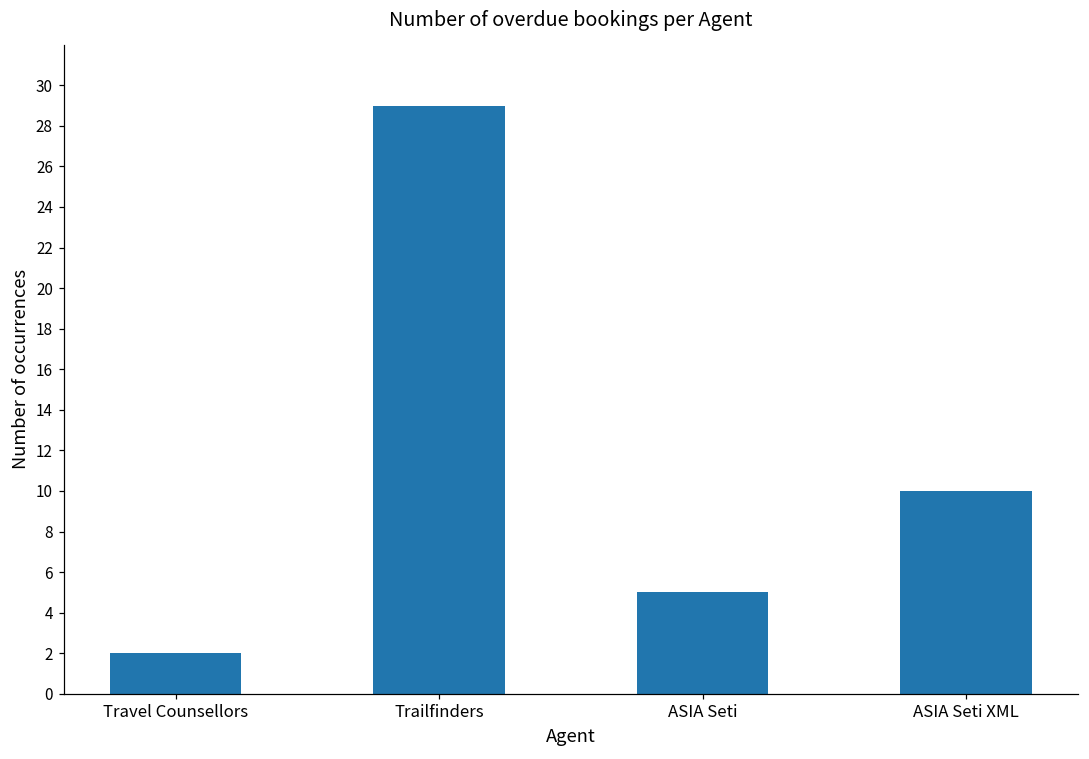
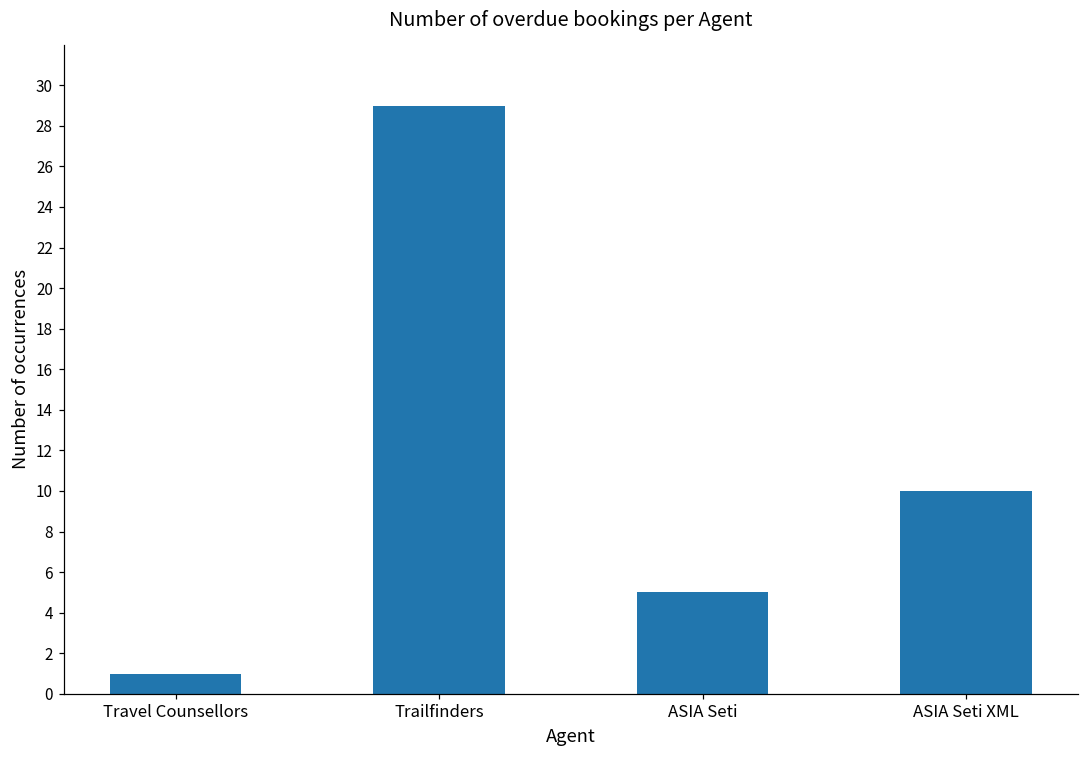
Travel Counsellors: 2 -> 1
